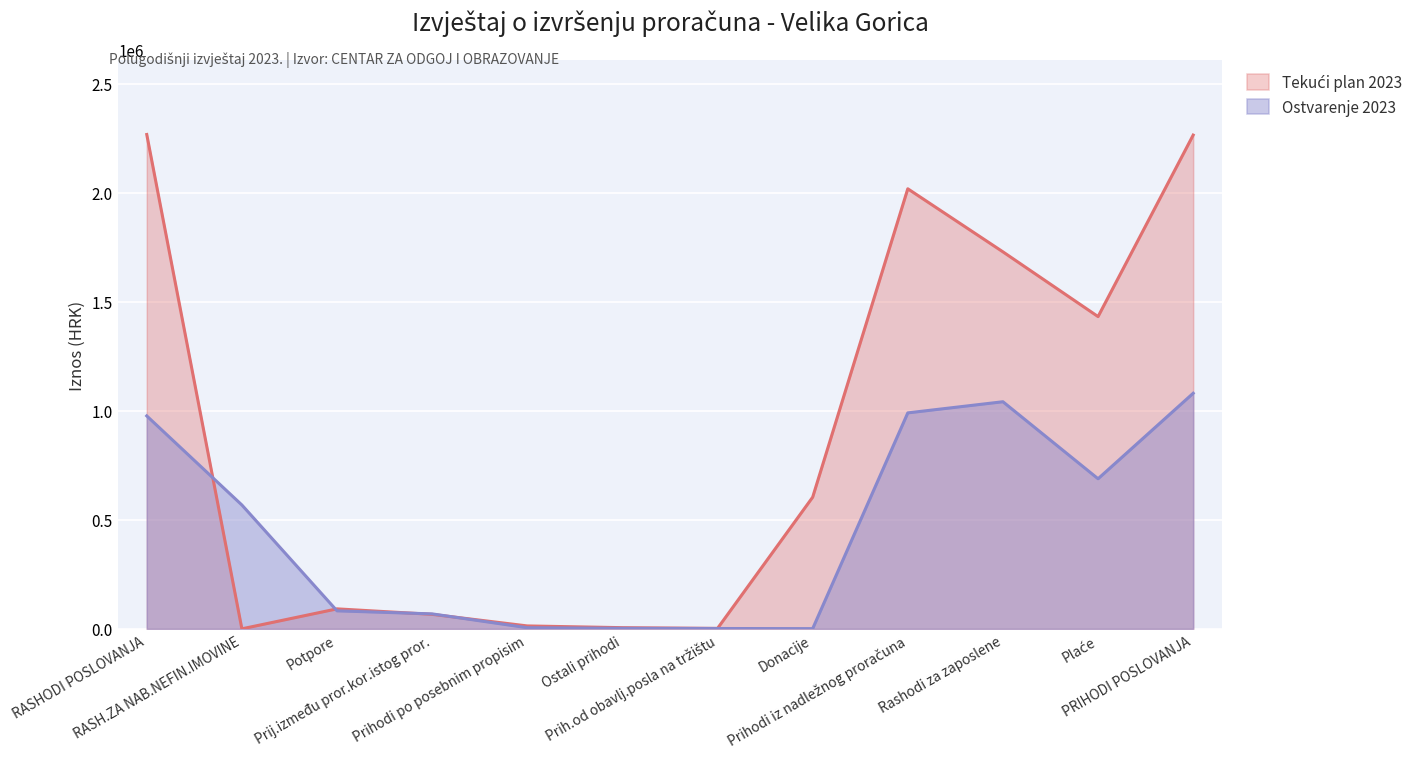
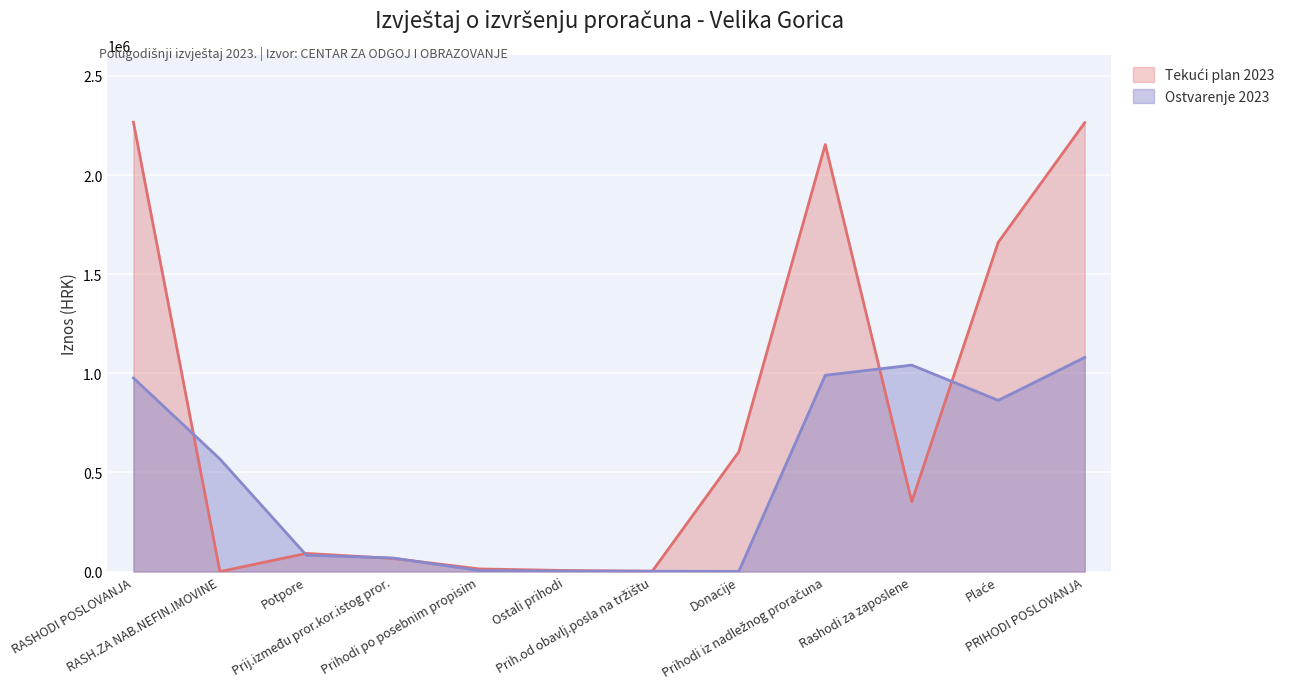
Tekući plan 2023, Prihodi iz nadležnog proračuna: 2020000 -> 2150000
Tekući plan 2023, Rashodi za zaposlene: 1730000 -> 350000
Tekući plan 2023, Plaće: 1430000 -> 1660000
Ostvarenje 2023, Plaće: 690000 -> 860000
